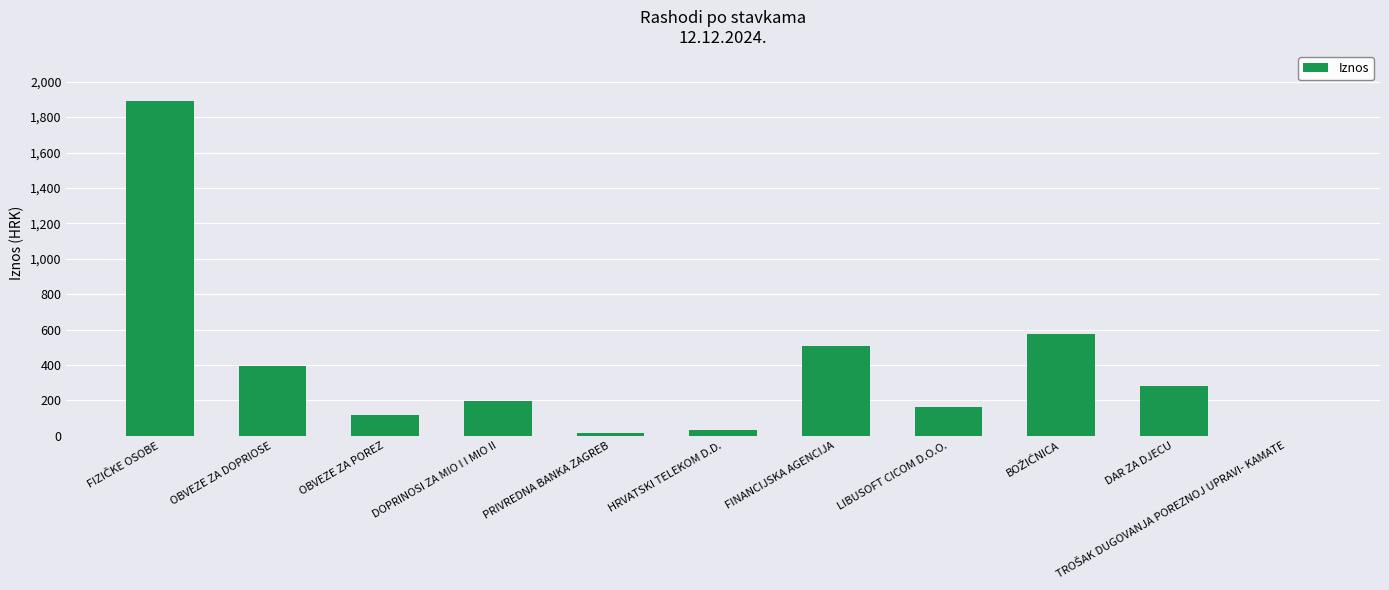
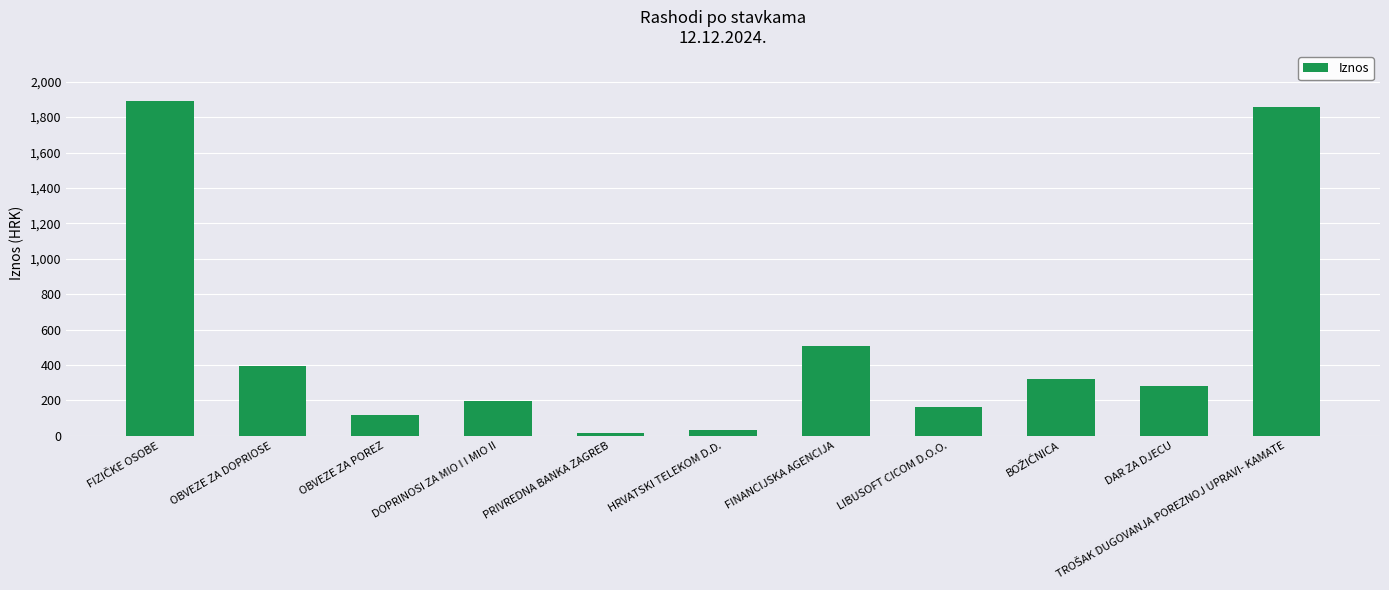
BOŽIĆNICA: 570 -> 320
TROŠAK DUGOVANJA POREZNOJ UPRAVI- KAMATE: 0 -> 1,860
